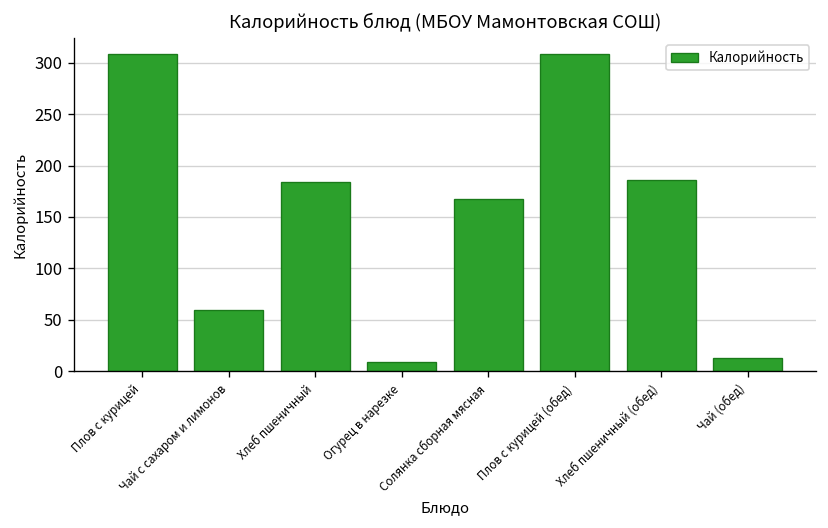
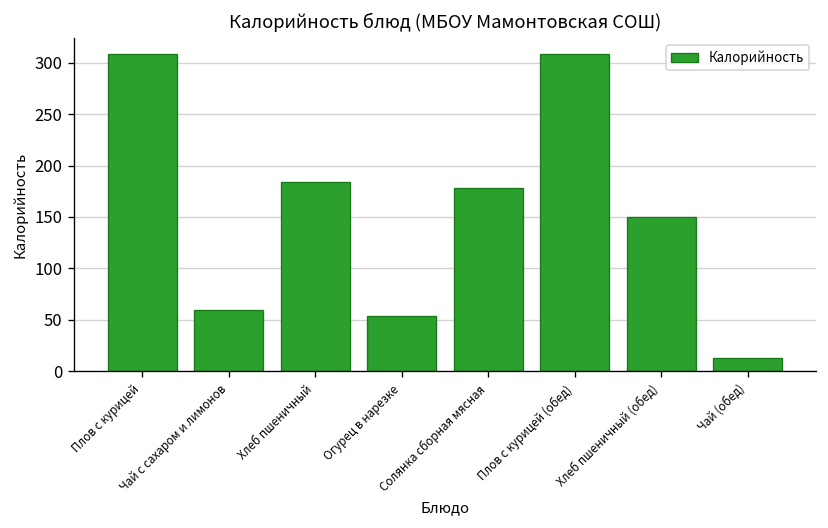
Огурец в нарезке: 10 -> 50
Солянка сборная мясная: 170 -> 180
Хлеб пшеничный (обед): 190 -> 150
